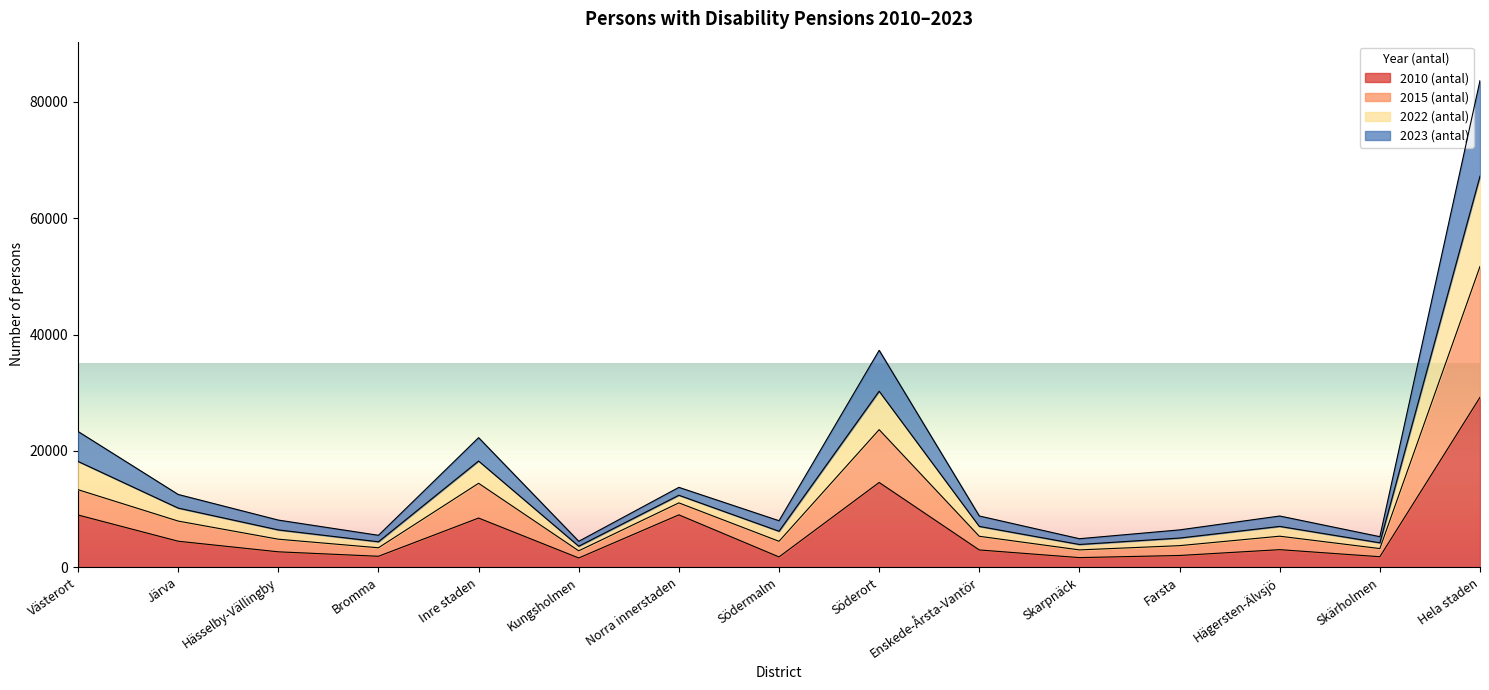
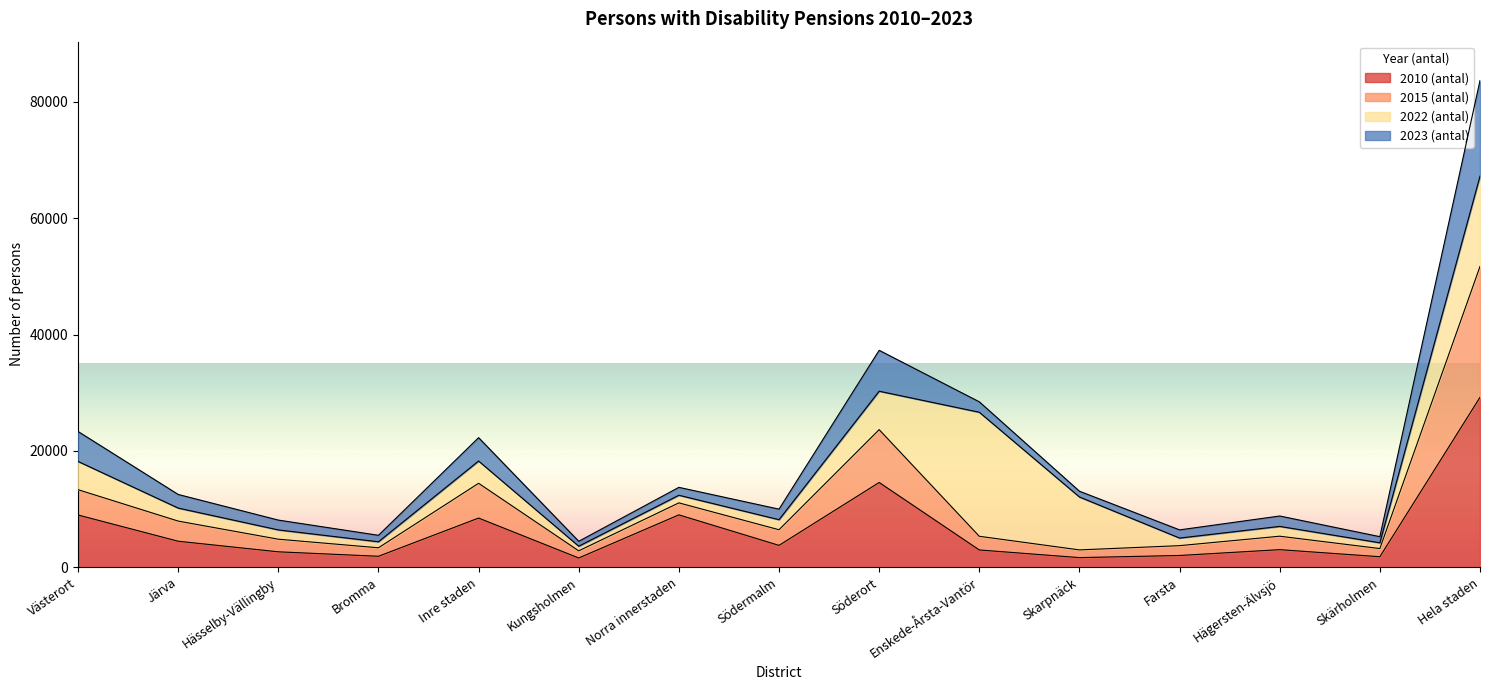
2010 (antal), Södermalm: 2000 -> 4000
2022 (antal), Enskede-Årsta-Vantör: 2000 -> 21000
2022 (antal), Skarpnäck: 1000 -> 9000
